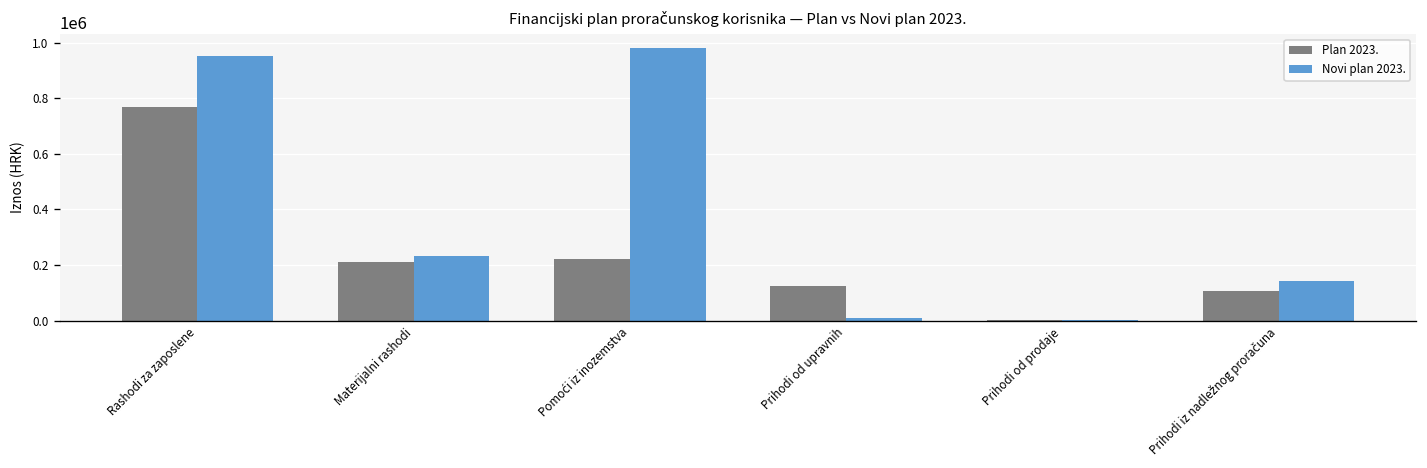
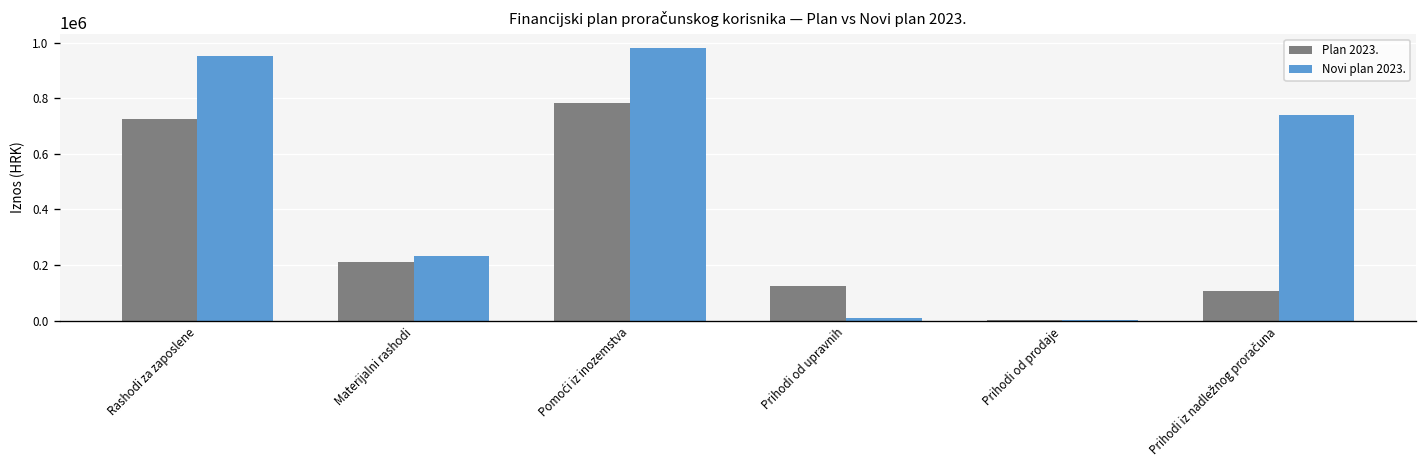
Plan 2023., Rashodi za zaposlene: 770000 -> 720000
Plan 2023., Pomoći iz inozemstva: 220000 -> 780000
Novi plan 2023., Prihodi iz nadležnog proračuna: 140000 -> 740000
